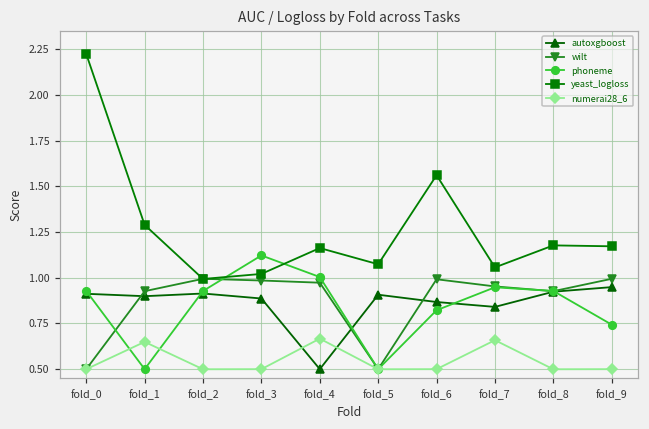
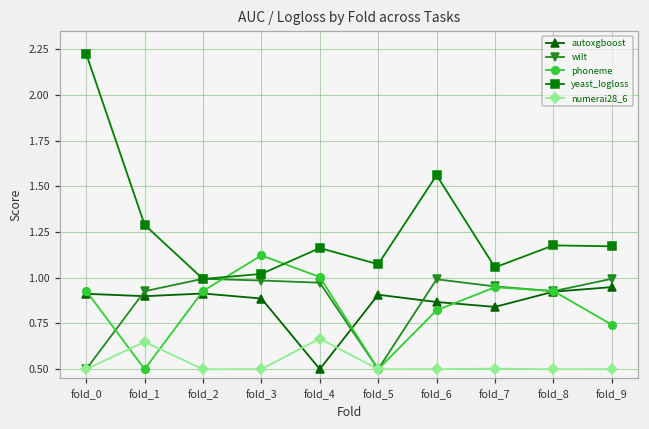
numerai28_6, fold_7: 0.66 -> 0.50
